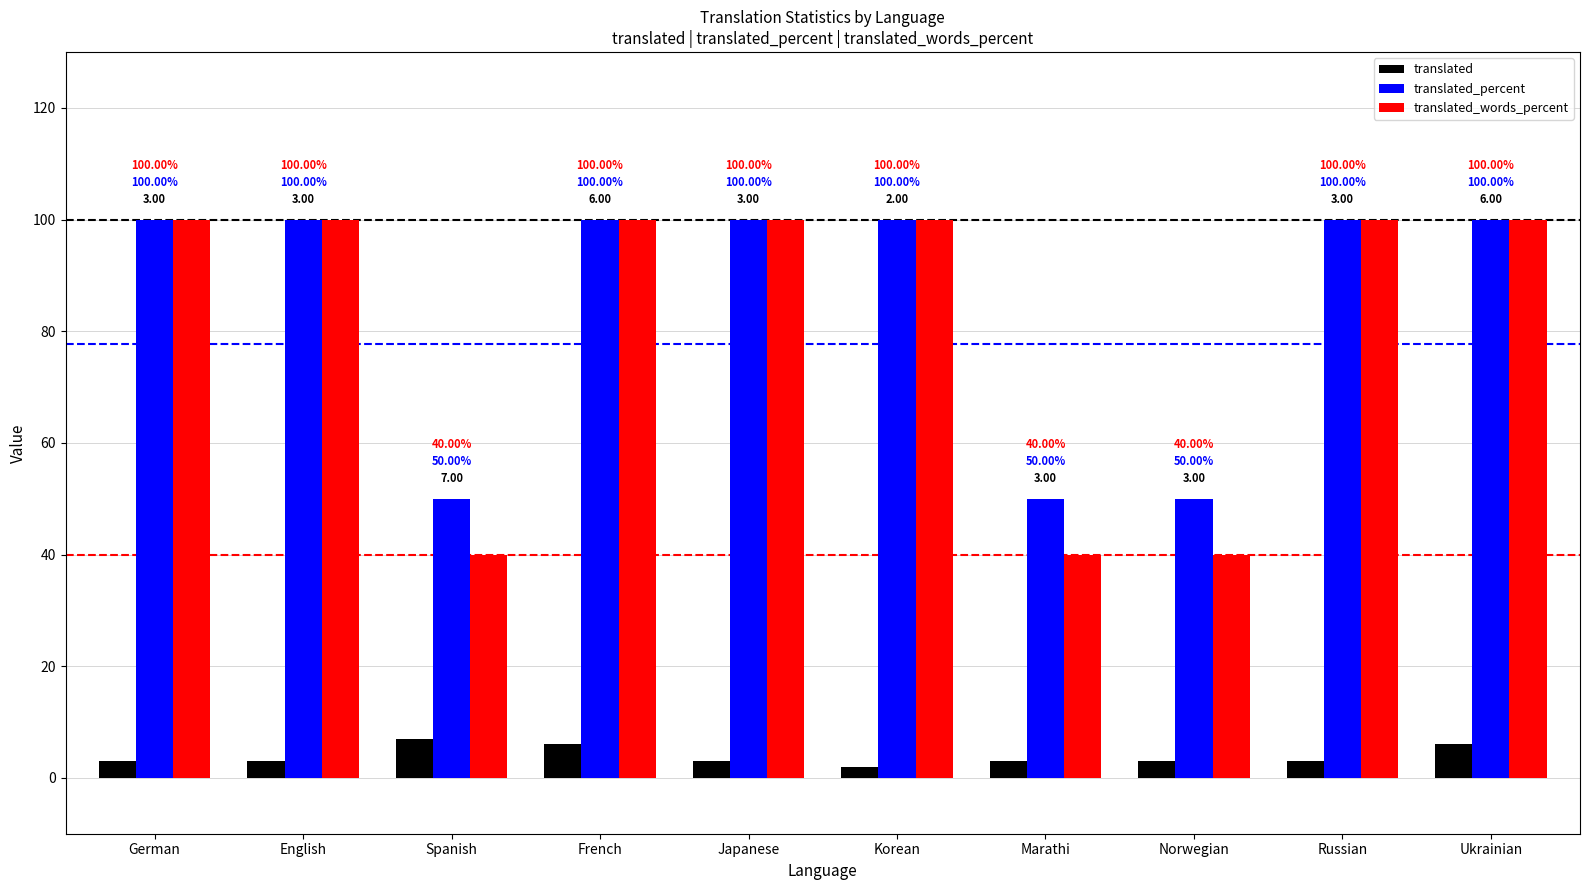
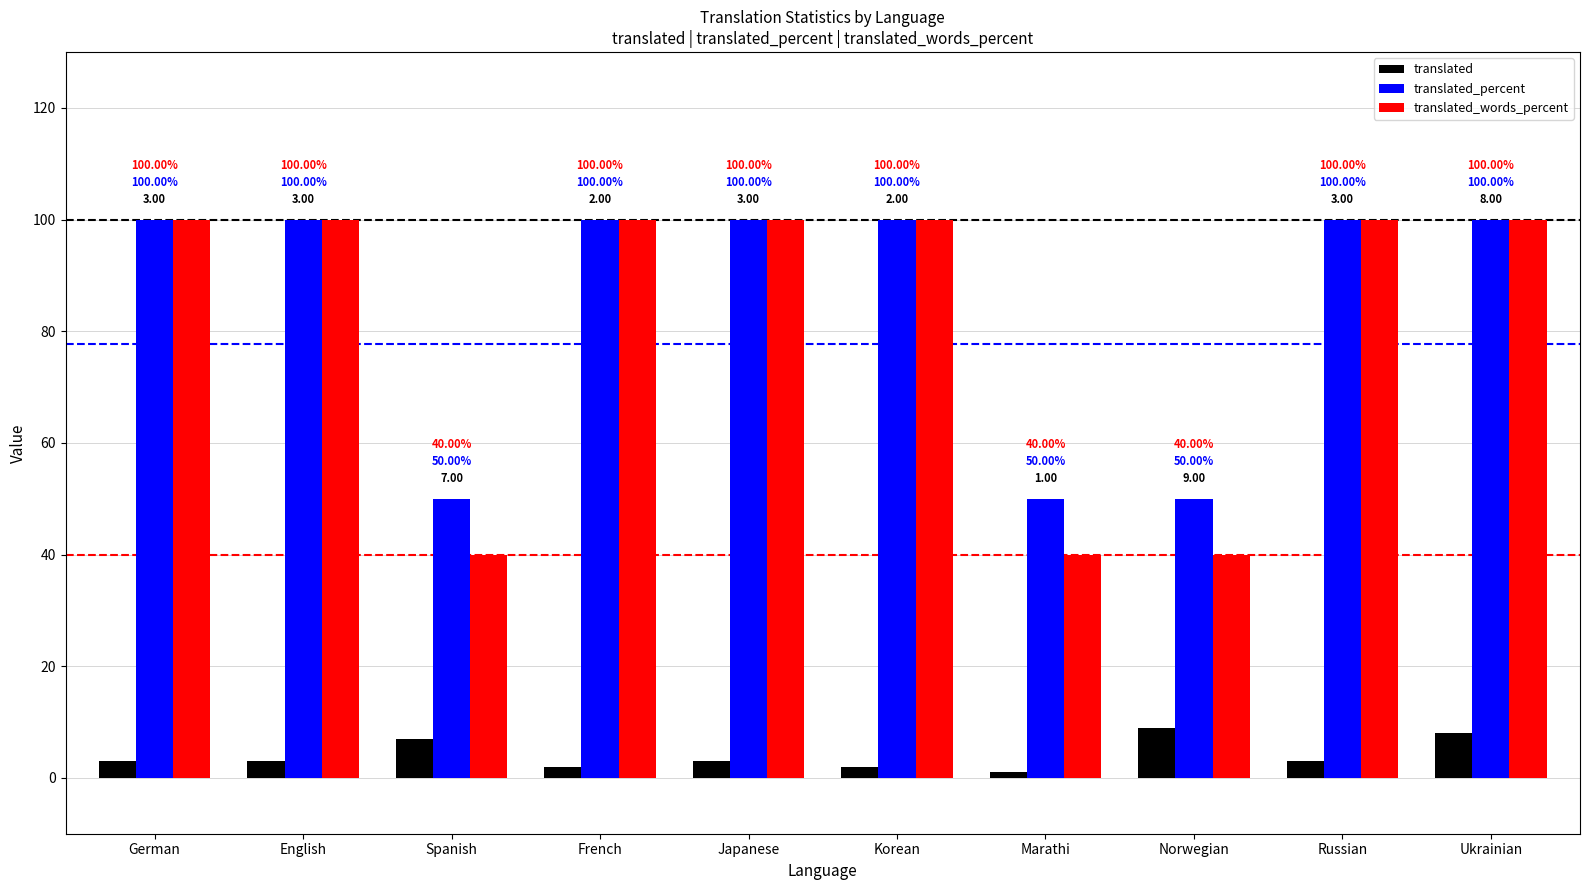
translated, French: 6.00 -> 2.00
translated, Marathi: 3.00 -> 1.00
translated, Norwegian: 3.00 -> 9.00
translated, Ukrainian: 6.00 -> 8.00
